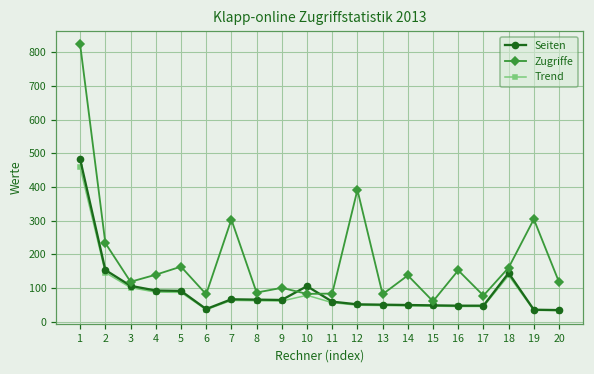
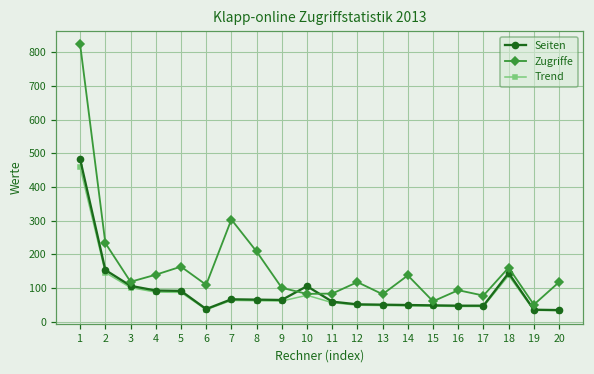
Zugriffe, 6: 80 -> 110
Zugriffe, 8: 90 -> 210
Zugriffe, 12: 390 -> 120
Zugriffe, 16: 150 -> 90
Zugriffe, 19: 300 -> 50
